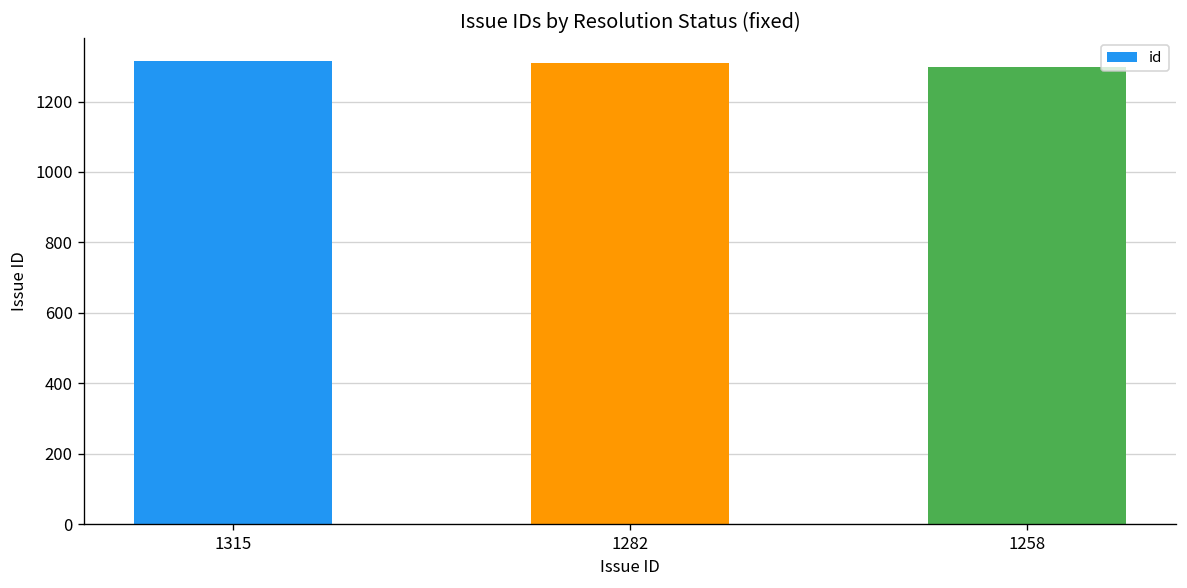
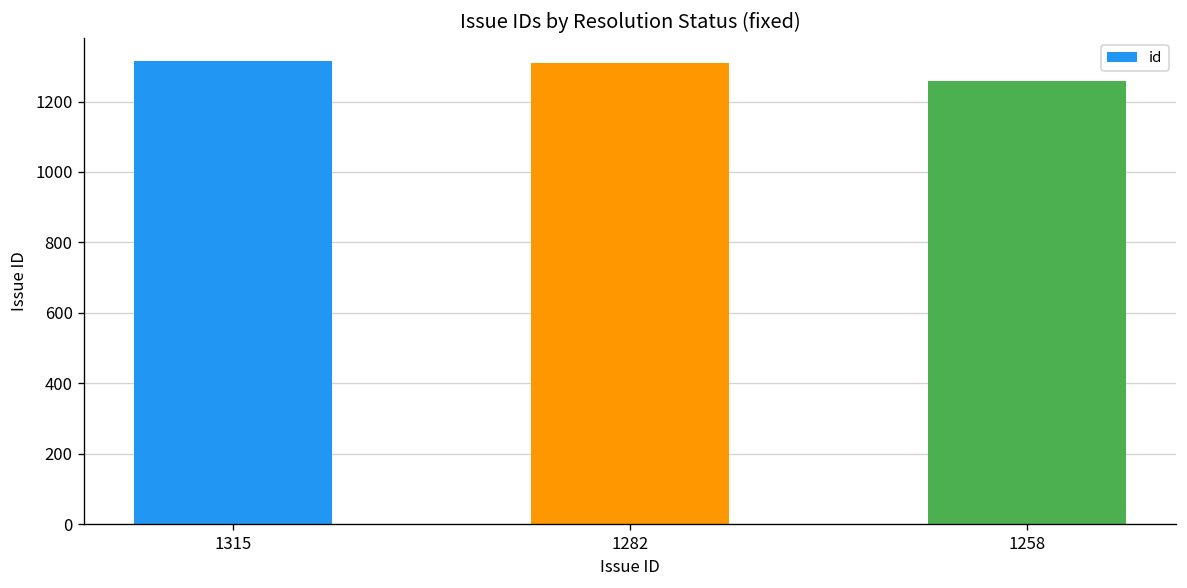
1258: 1300 -> 1260
